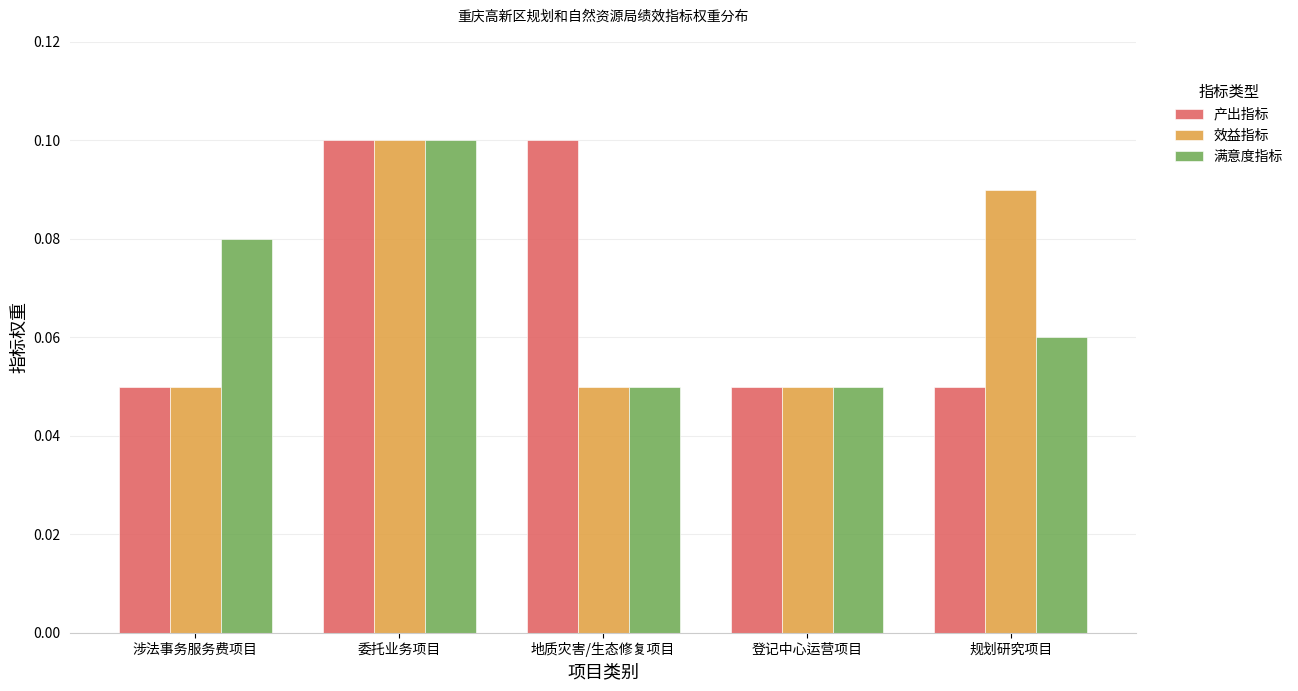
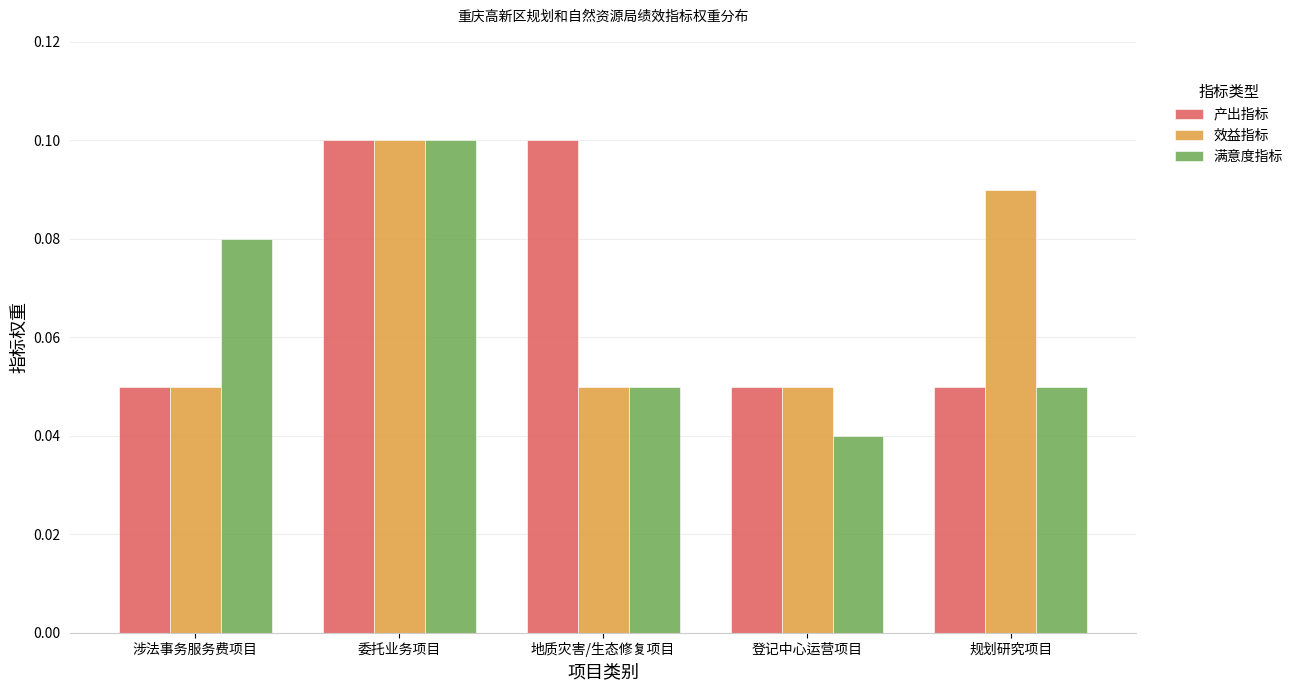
满意度指标, 登记中心运营项目: 0.05 -> 0.04
满意度指标, 规划研究项目: 0.06 -> 0.05
